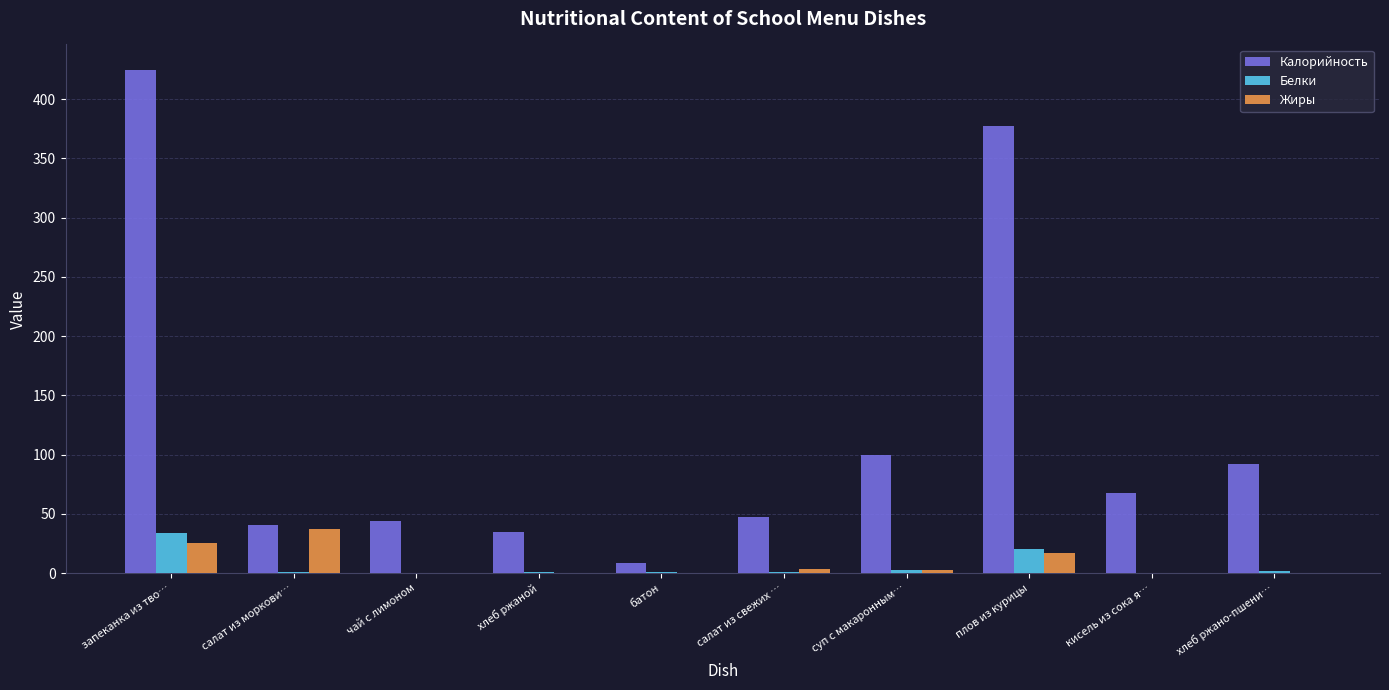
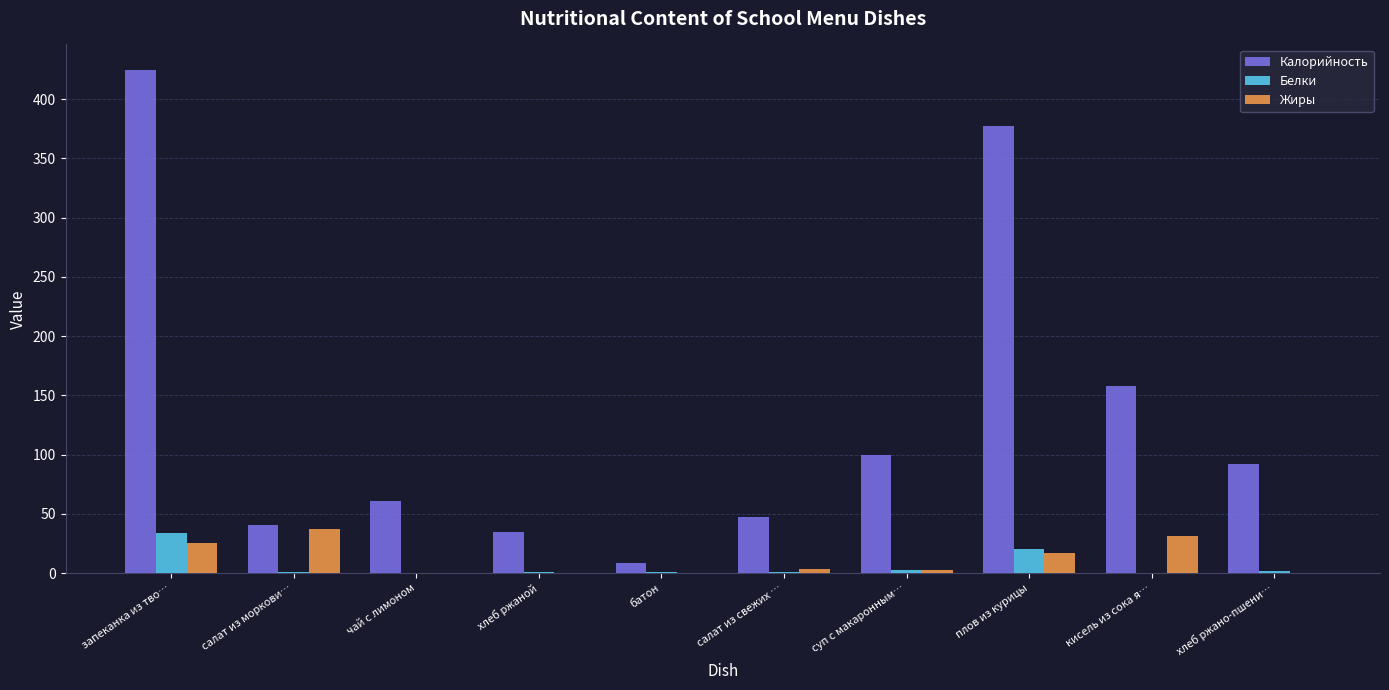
Калорийность, чай с лимоном: 44 -> 61
Калорийность, кисель из сока я…: 67 -> 158
Жиры, кисель из сока я…: 0 -> 32
